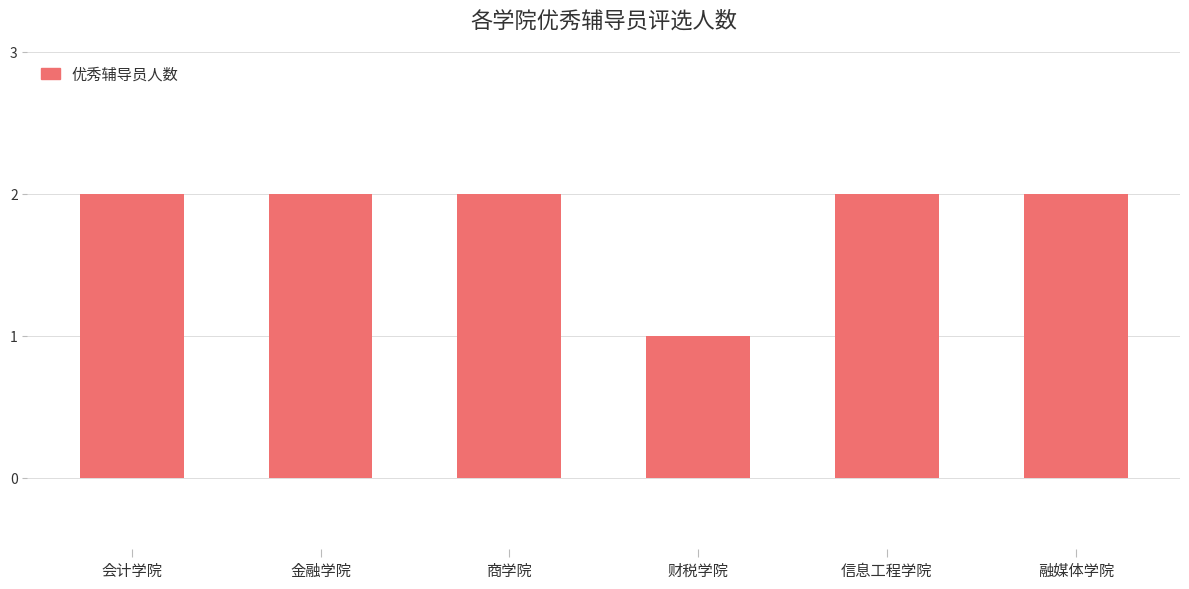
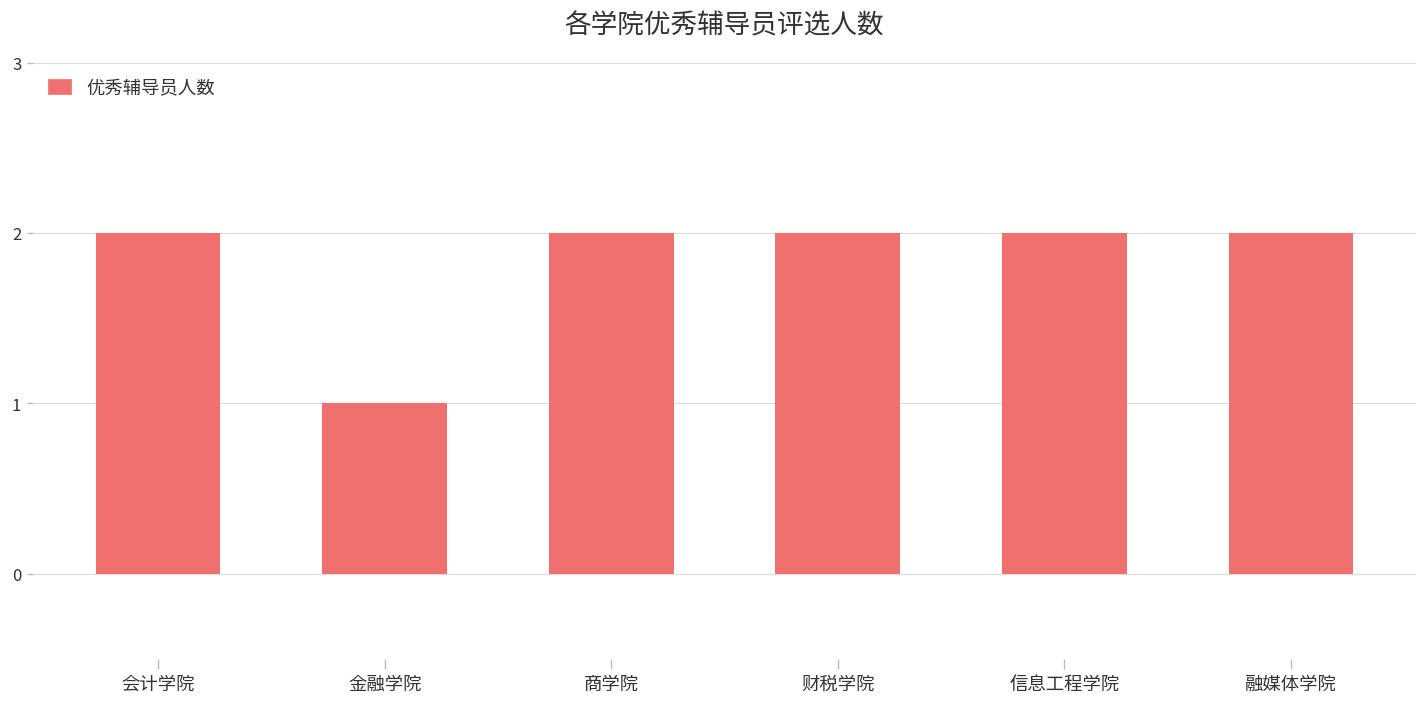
金融学院: 2 -> 1
财税学院: 1 -> 2
